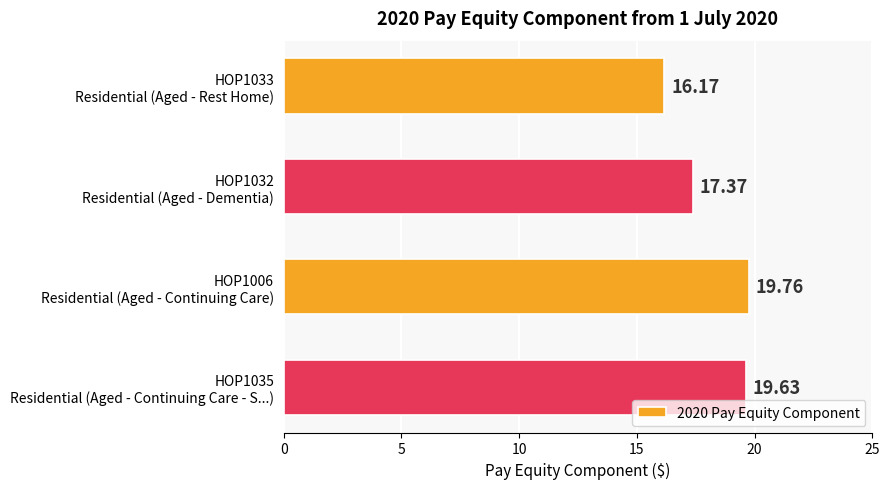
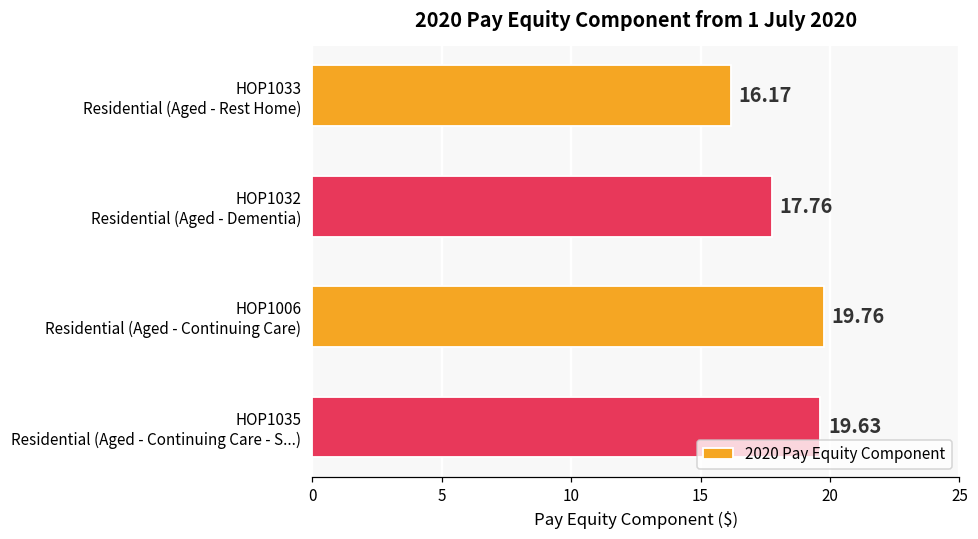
HOP1032 Residential (Aged - Dementia): 17.37 -> 17.76
